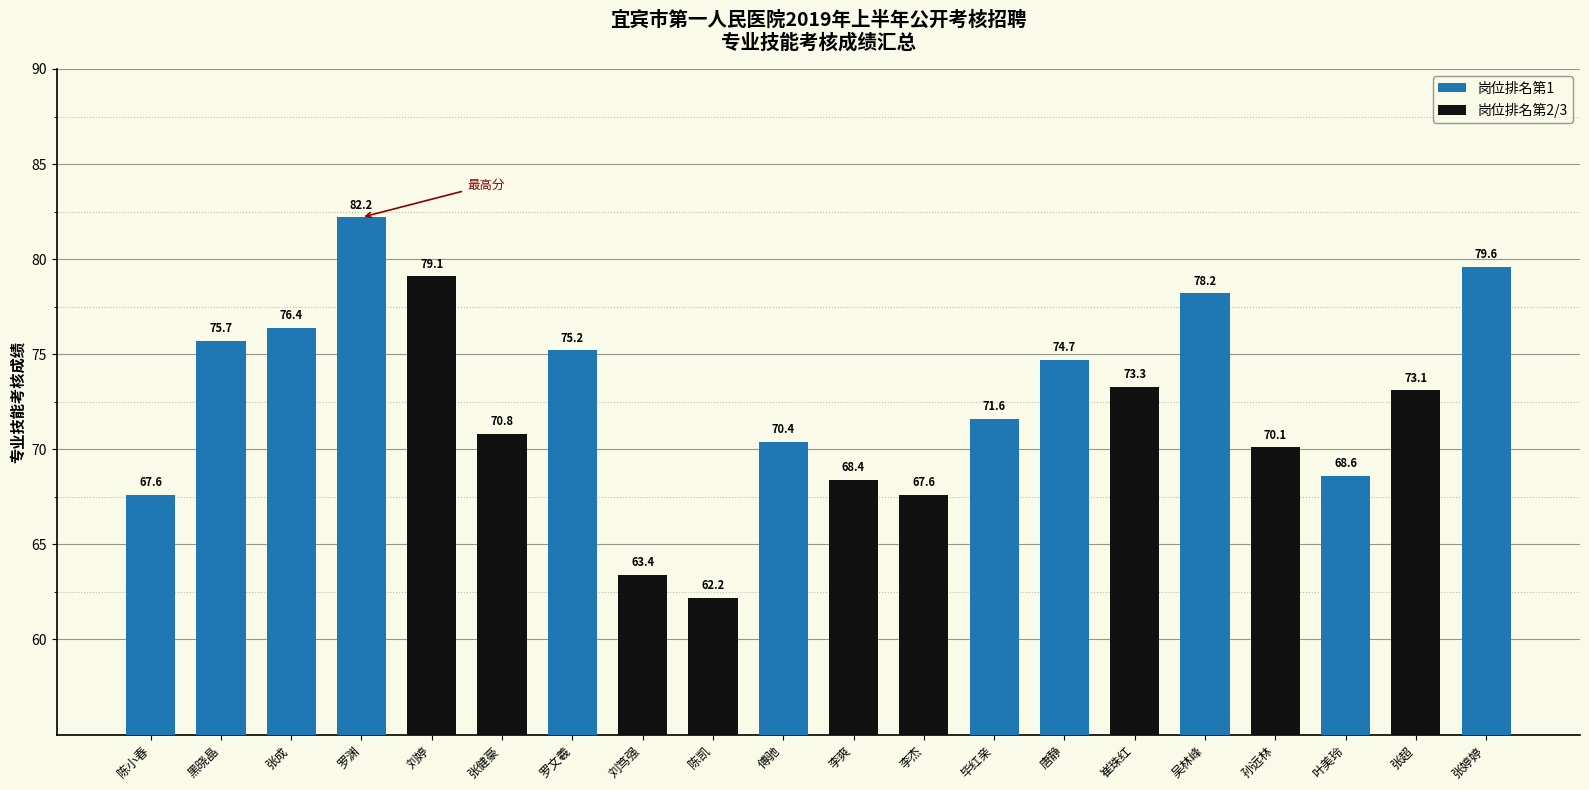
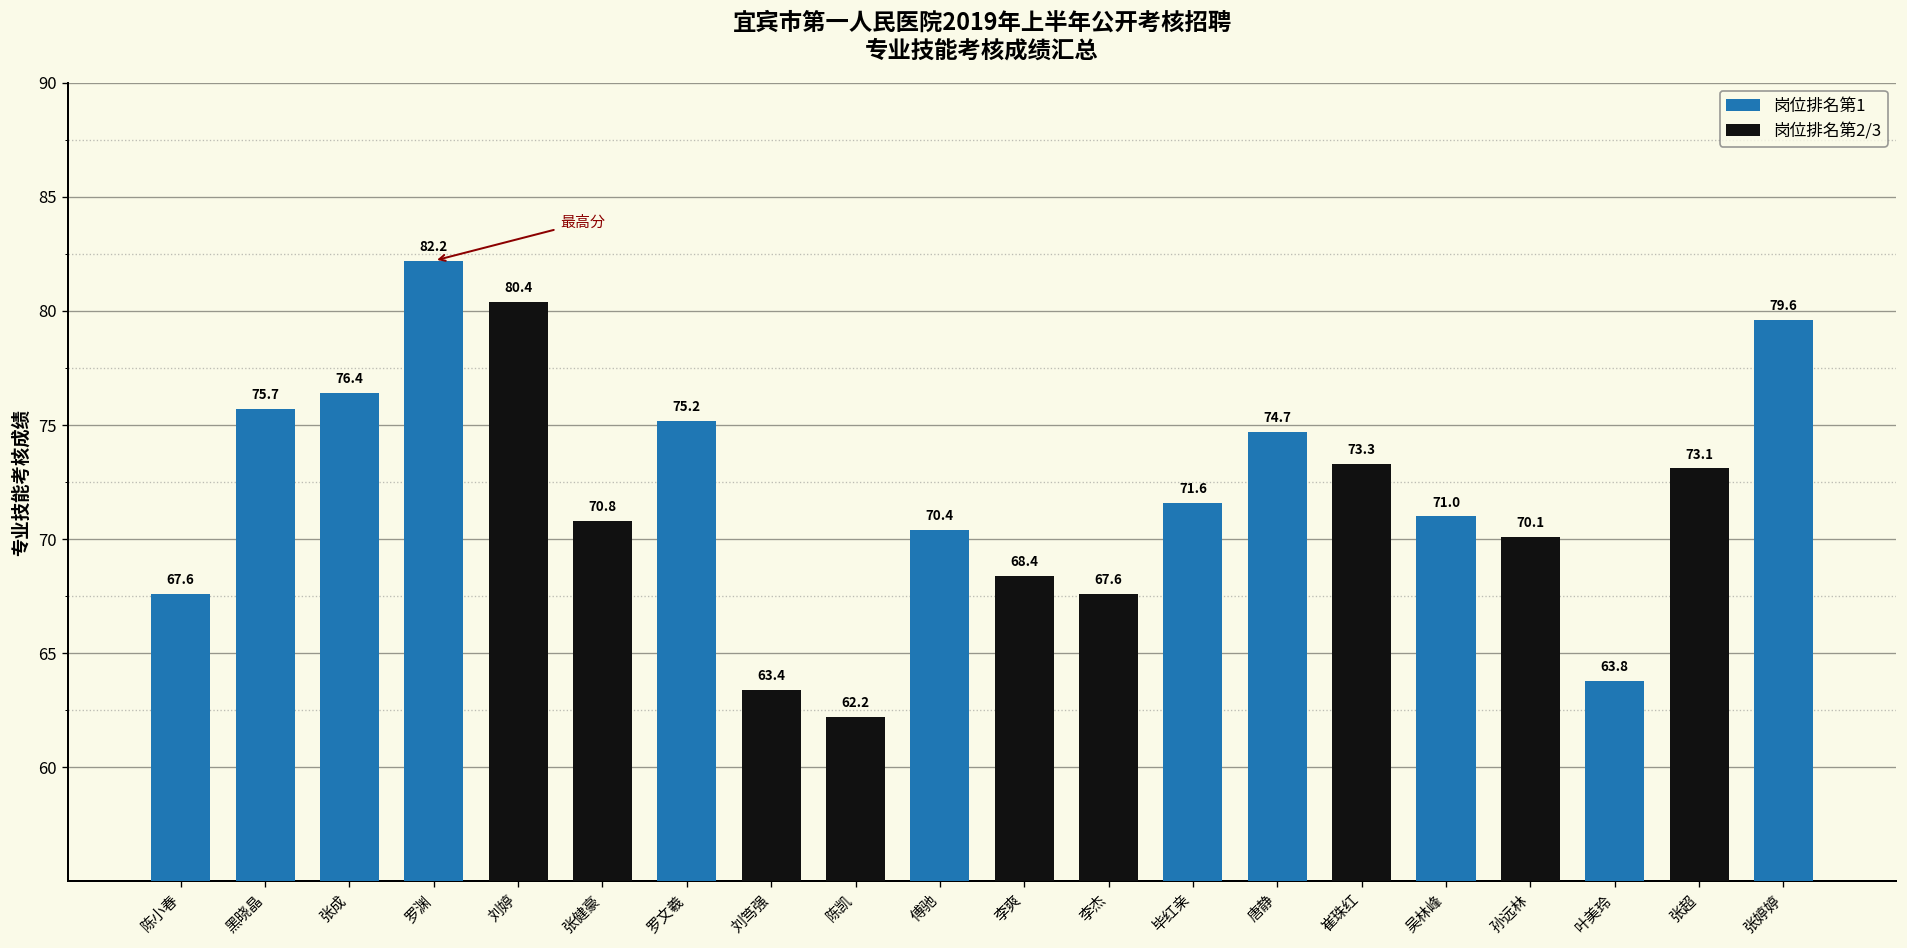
岗位排名第2/3, 刘婷: 79.1 -> 80.4
岗位排名第1, 吴林峰: 78.2 -> 71.0
岗位排名第1, 叶美玲: 68.6 -> 63.8
